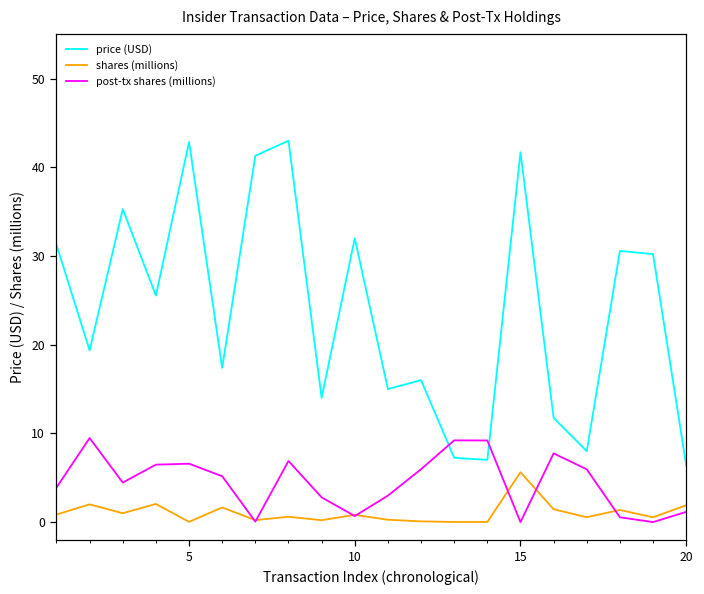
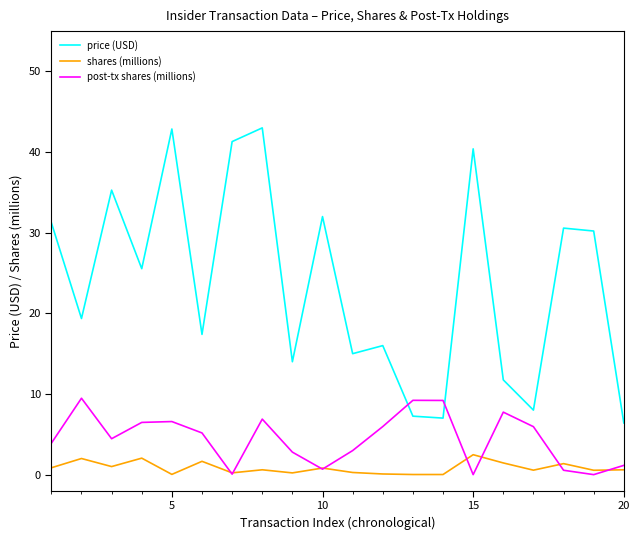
price (USD), 15: 42 -> 40
shares (millions), 15: 6 -> 2
shares (millions), 20: 2 -> 1
